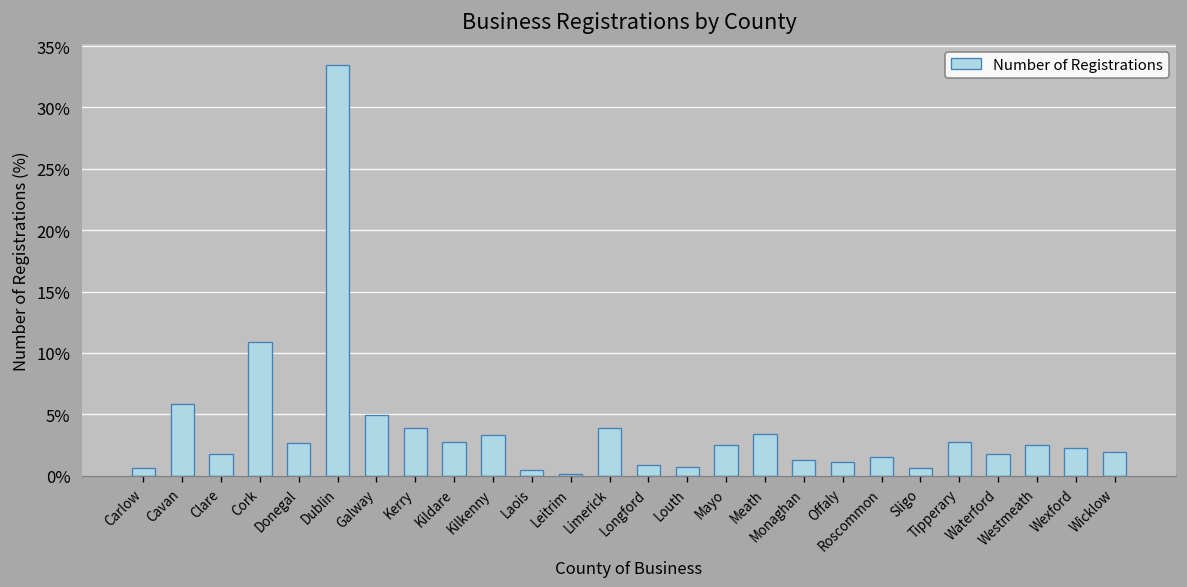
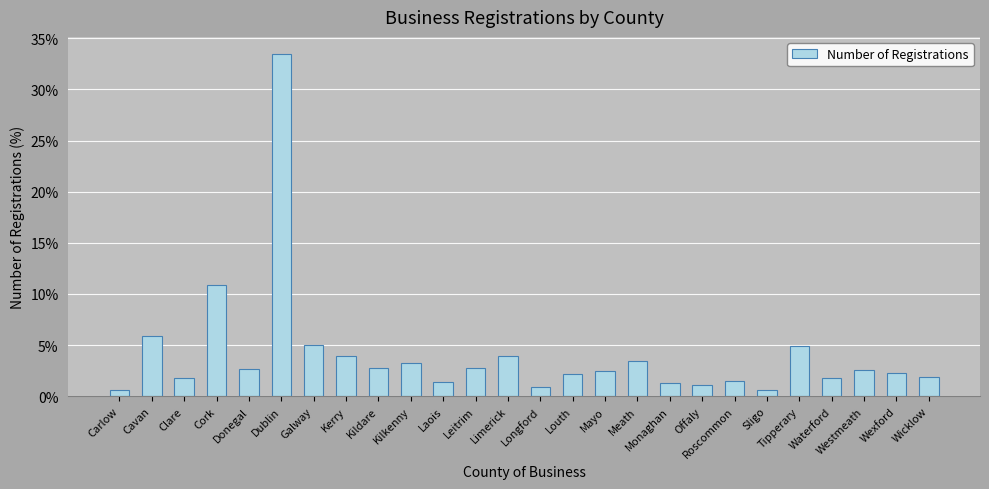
Laois: 0.4% -> 1.4%
Leitrim: 0.1% -> 2.8%
Louth: 0.7% -> 2.1%
Tipperary: 2.8% -> 4.9%
